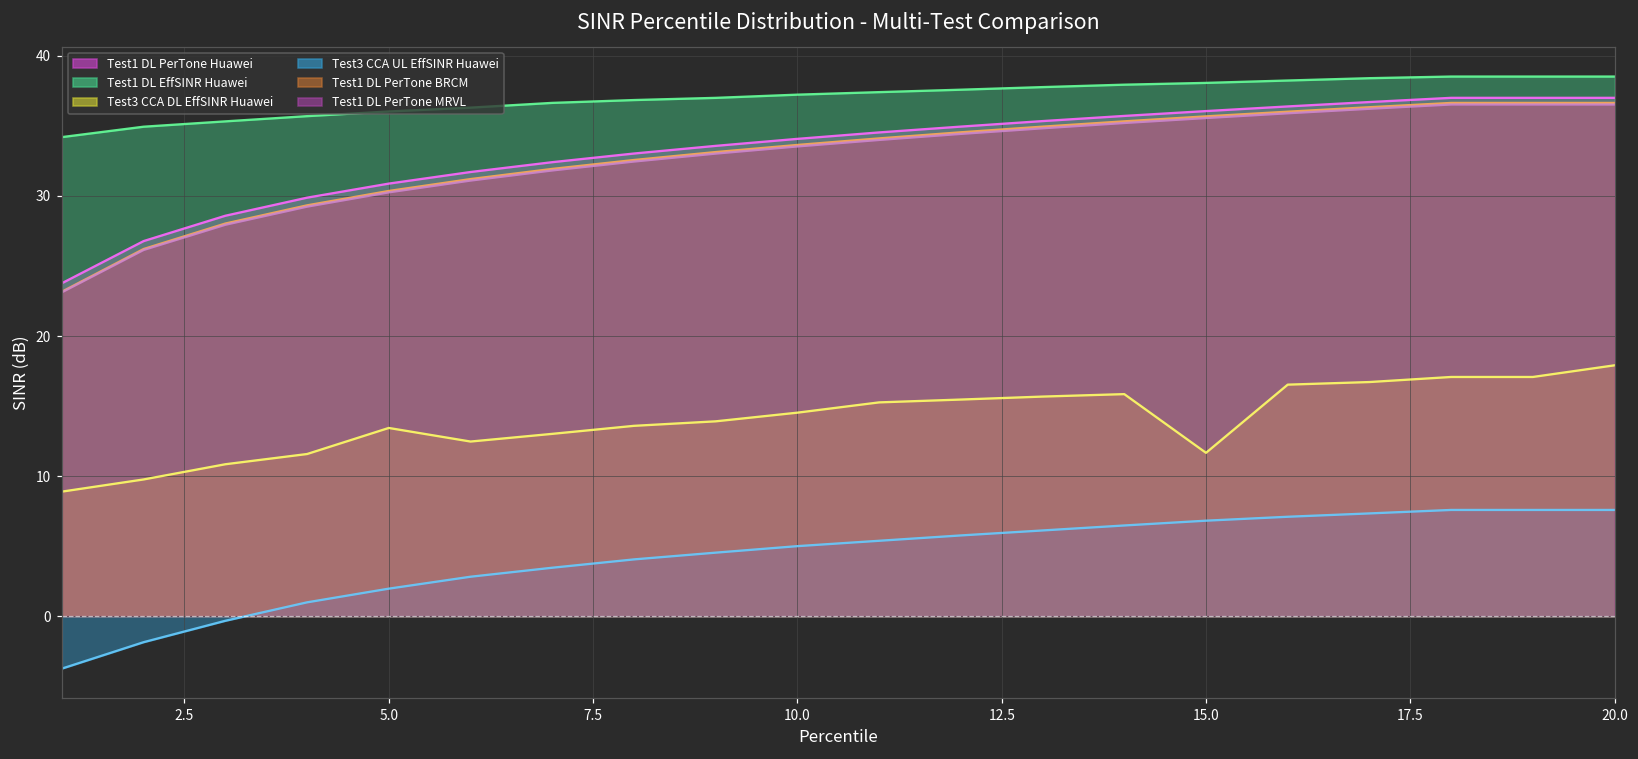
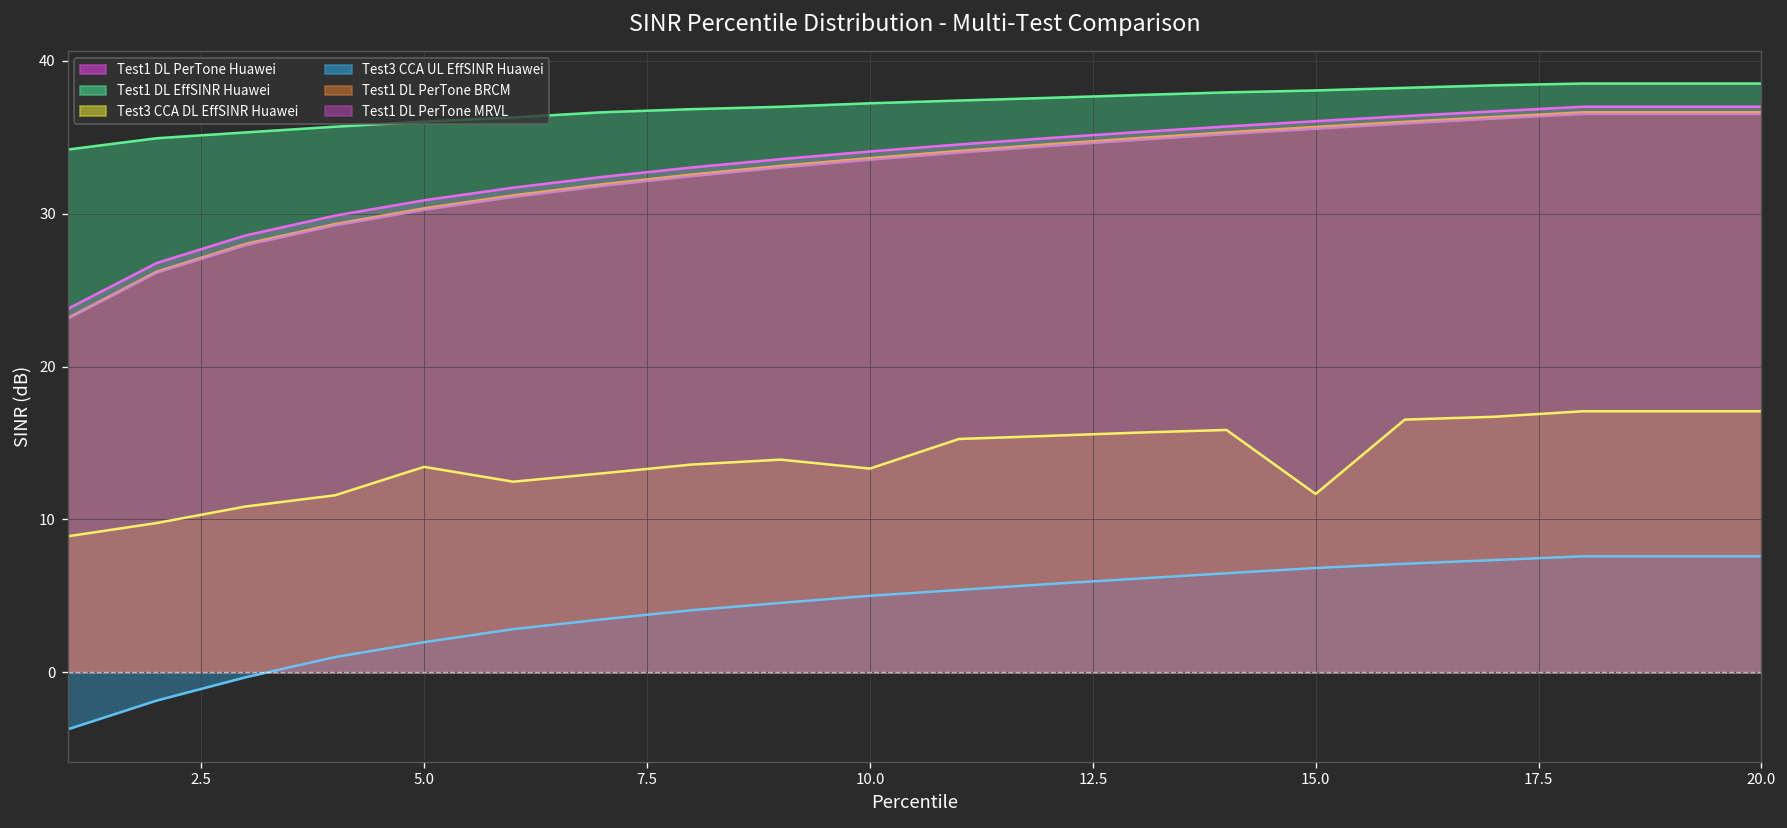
Test3 CCA DL EffSINR Huawei, 10.0: 14.5 -> 13.3
Test3 CCA DL EffSINR Huawei, 20.0: 17.9 -> 17.1
